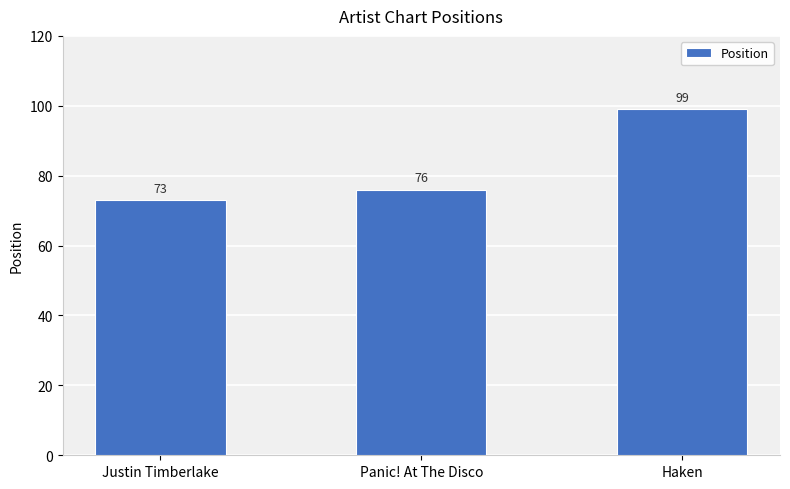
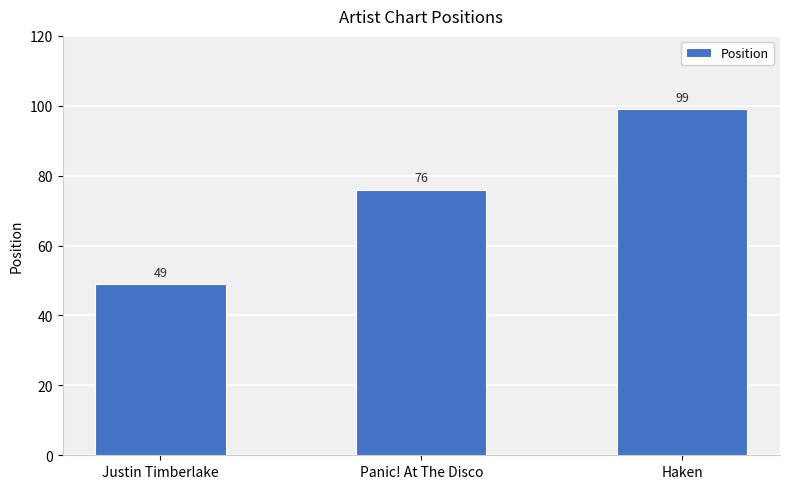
Justin Timberlake: 73 -> 49
